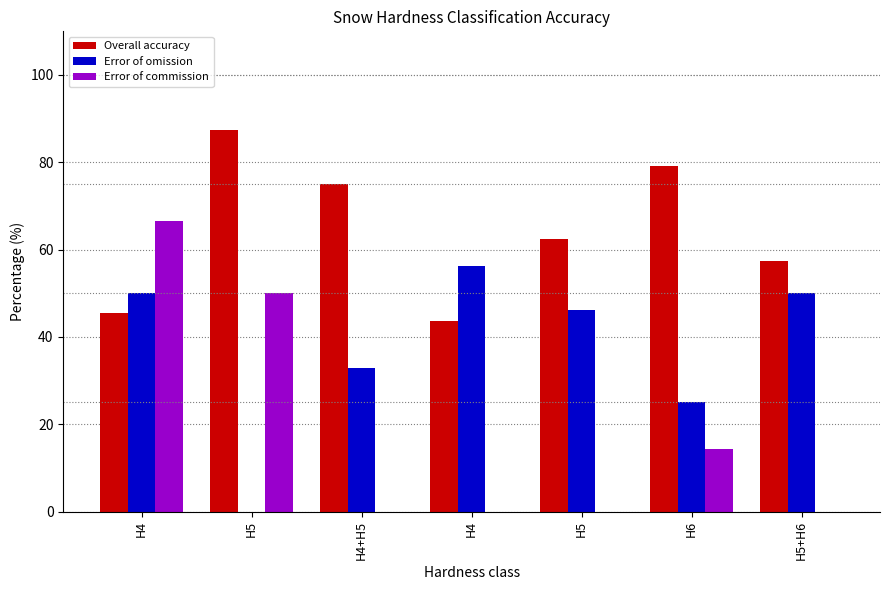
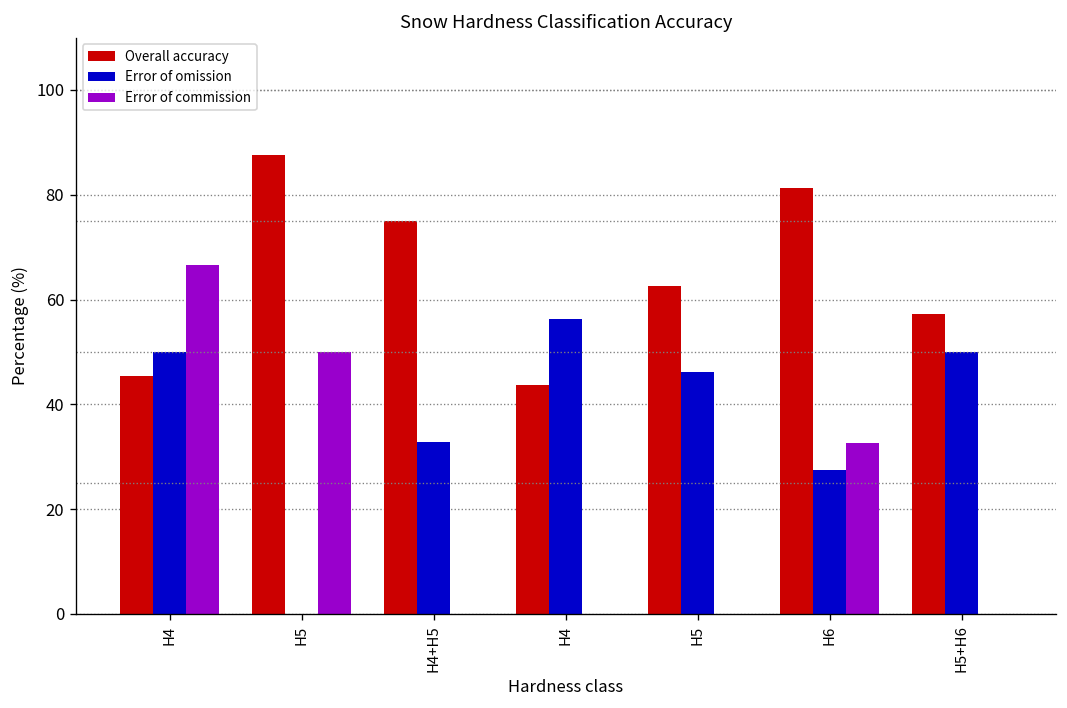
Overall accuracy, H6: 79 -> 81
Error of omission, H6: 25 -> 28
Error of commission, H6: 14 -> 33
